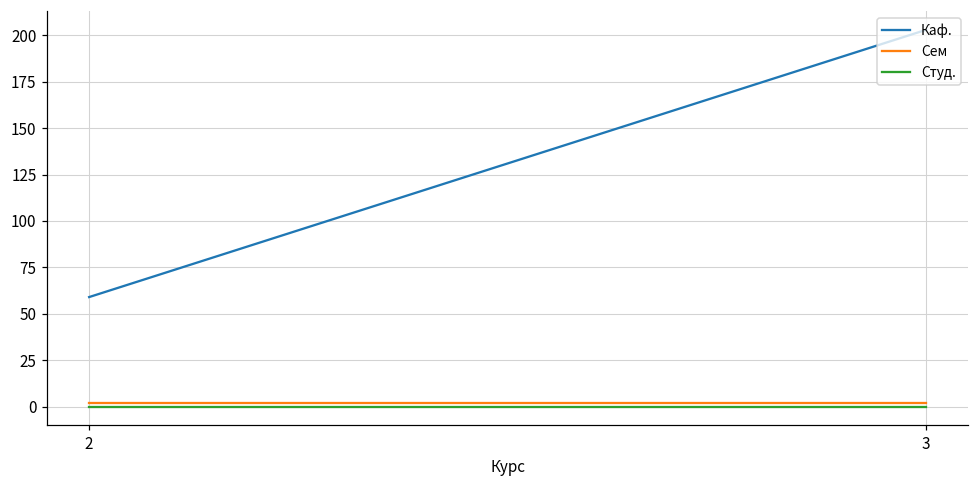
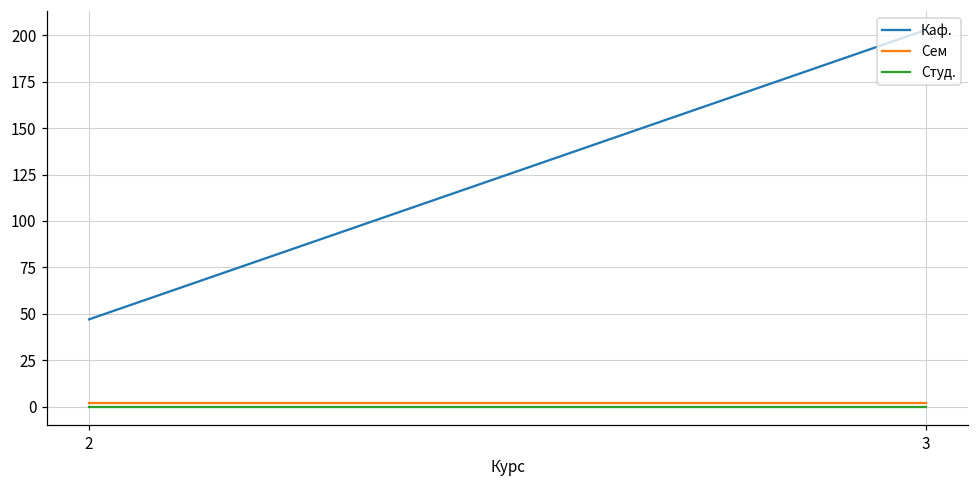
Каф., 2: 59 -> 47
